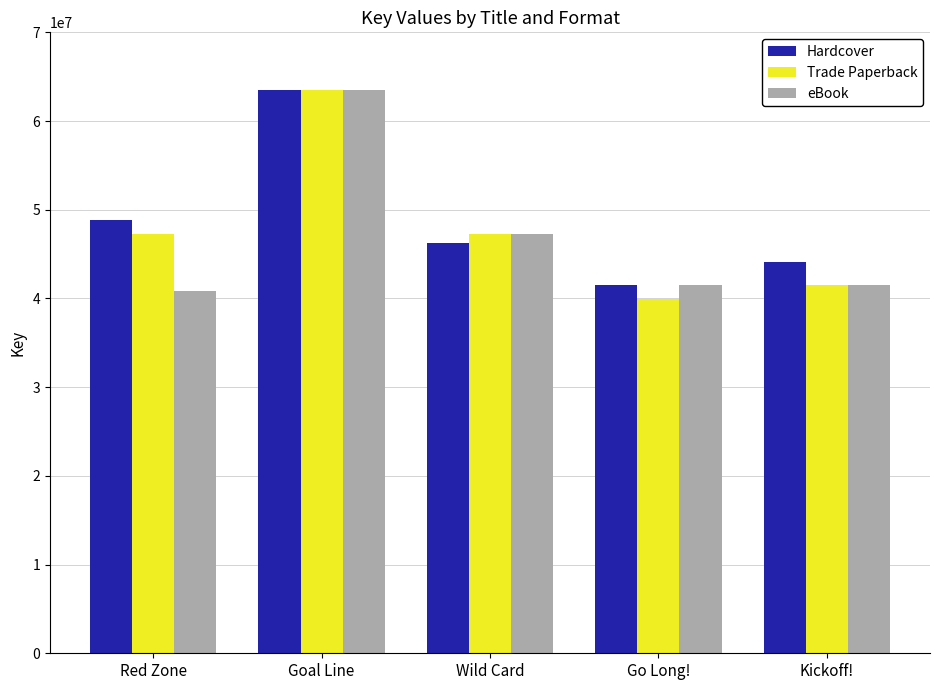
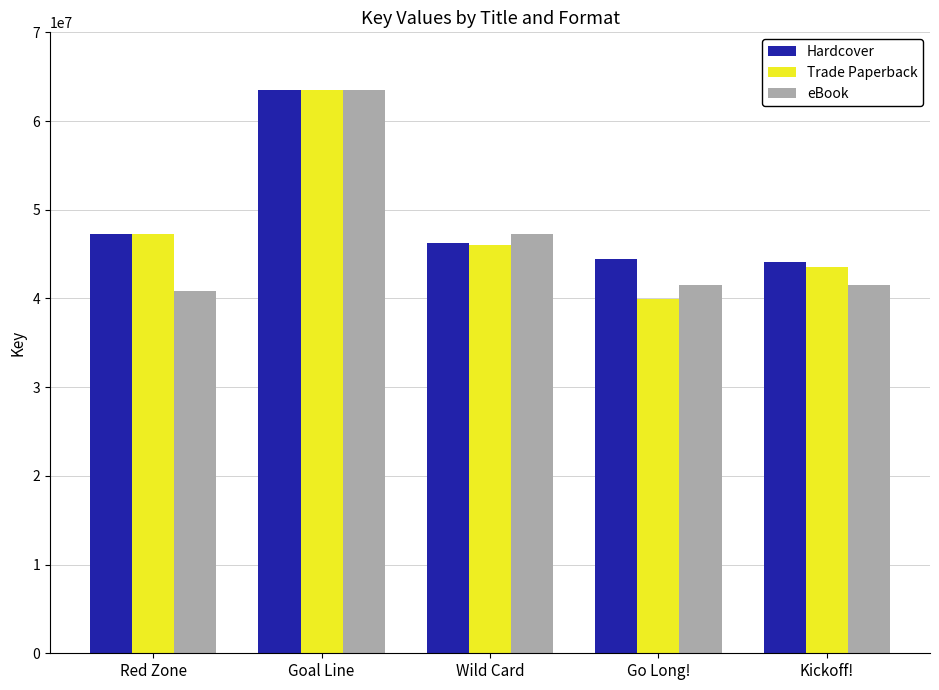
Hardcover, Red Zone: 49000000 -> 47000000
Trade Paperback, Wild Card: 47000000 -> 46000000
Hardcover, Go Long!: 41000000 -> 44000000
Trade Paperback, Kickoff!: 41000000 -> 44000000
